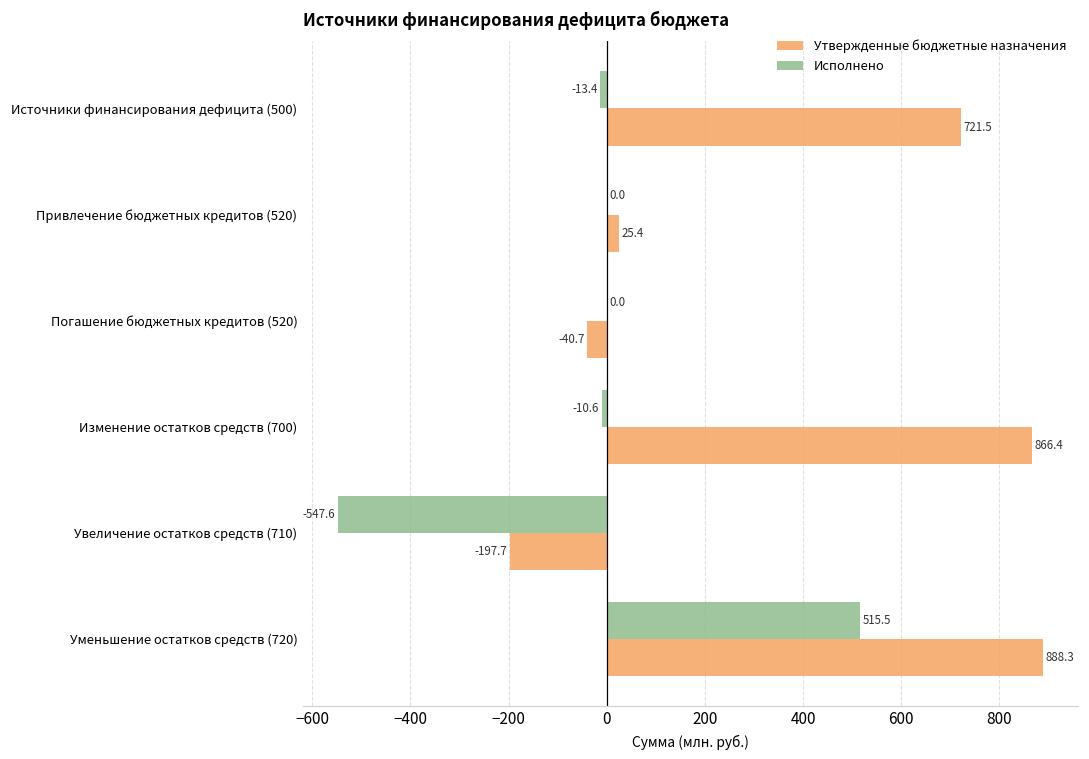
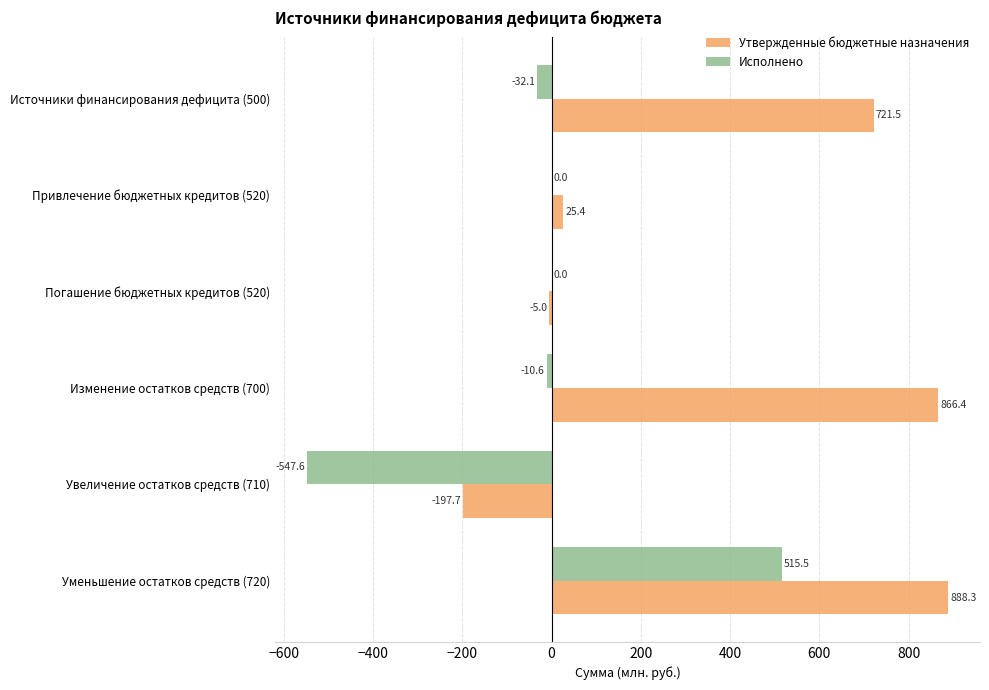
Исполнено, Источники финансирования дефицита (500): -13.4 -> -32.1
Утвержденные бюджетные назначения, Погашение бюджетных кредитов (520): -40.7 -> -5.0
